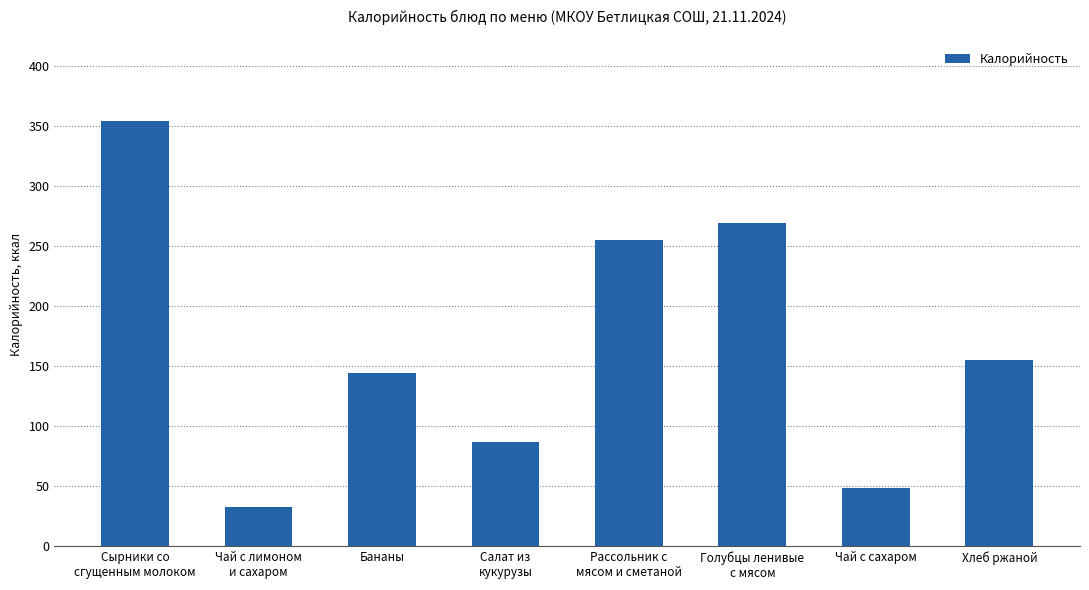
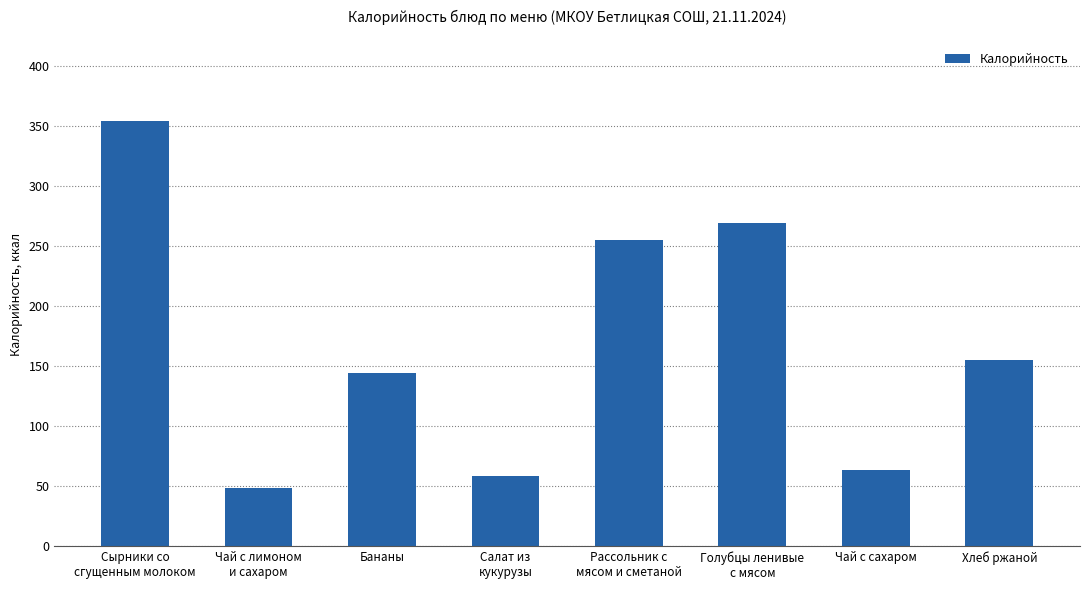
Чай с лимоном и сахаром: 33 -> 49
Салат из кукурузы: 87 -> 59
Чай с сахаром: 49 -> 64
